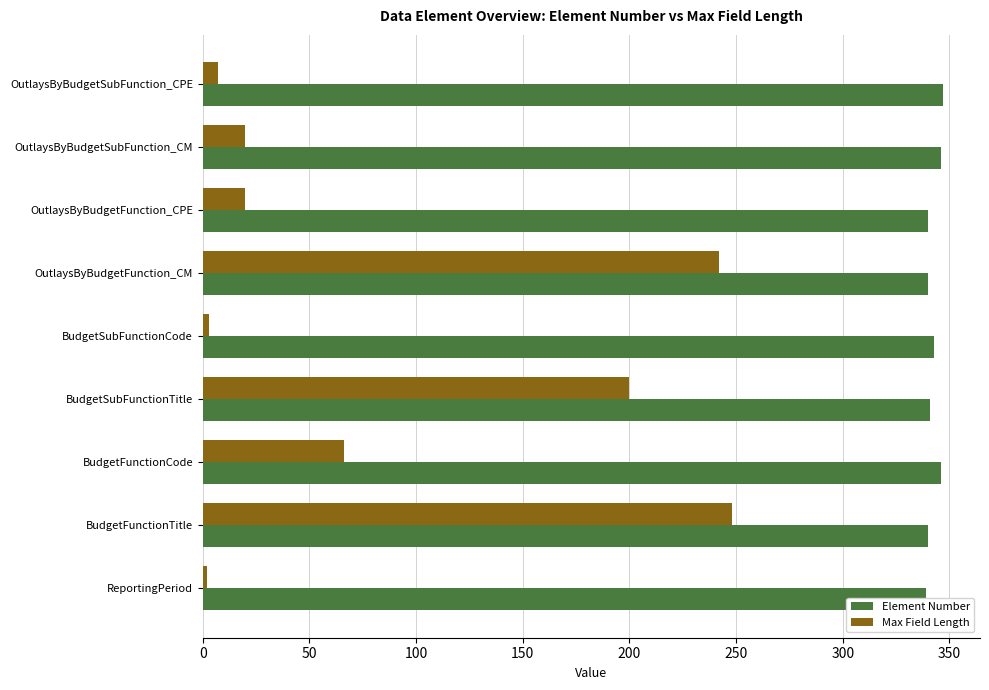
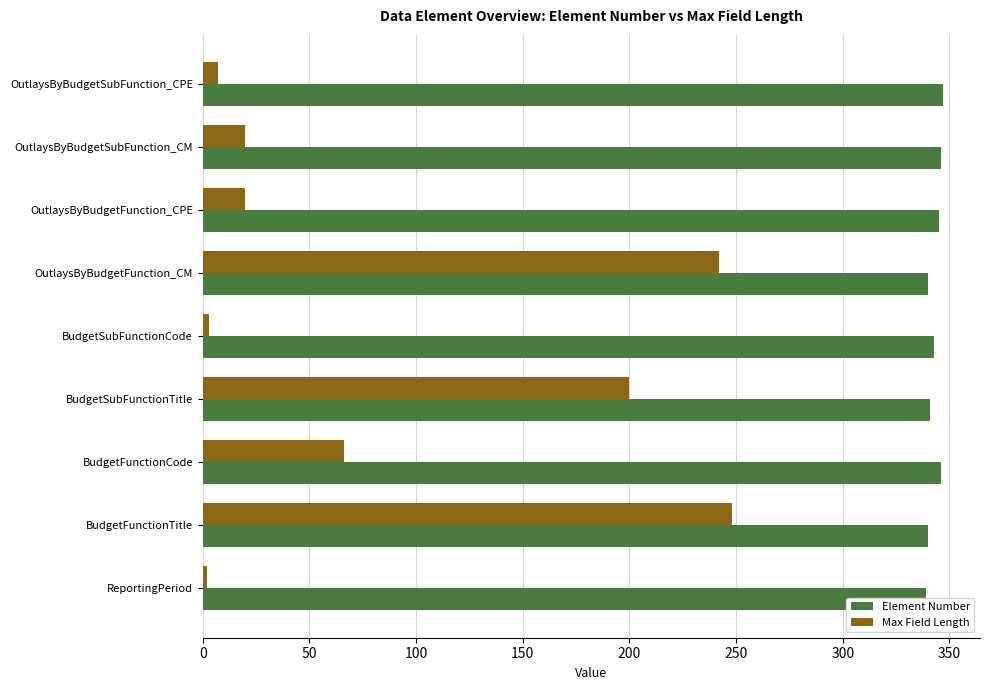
Element Number, OutlaysByBudgetFunction_CPE: 340 -> 345
